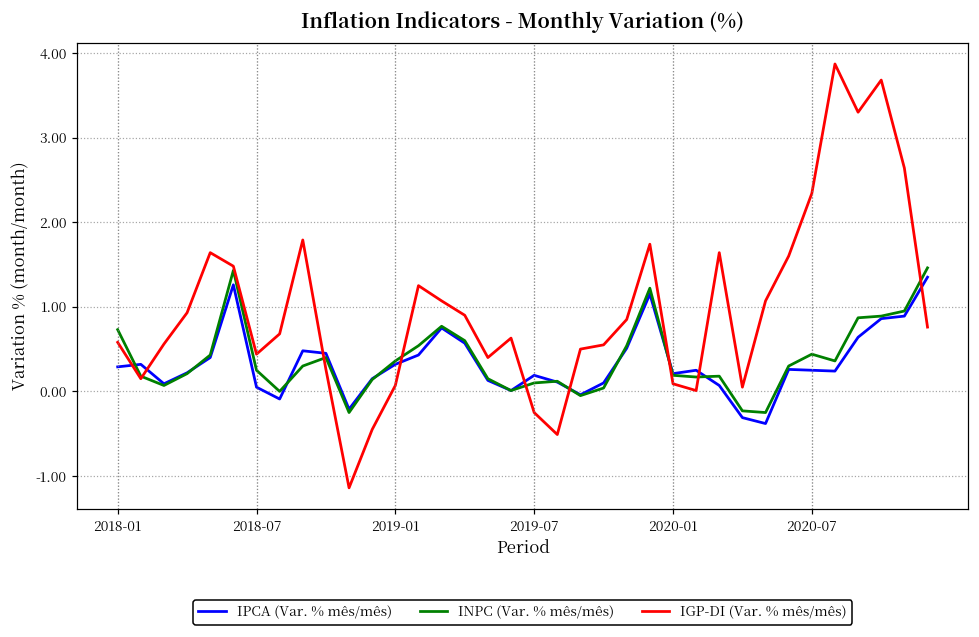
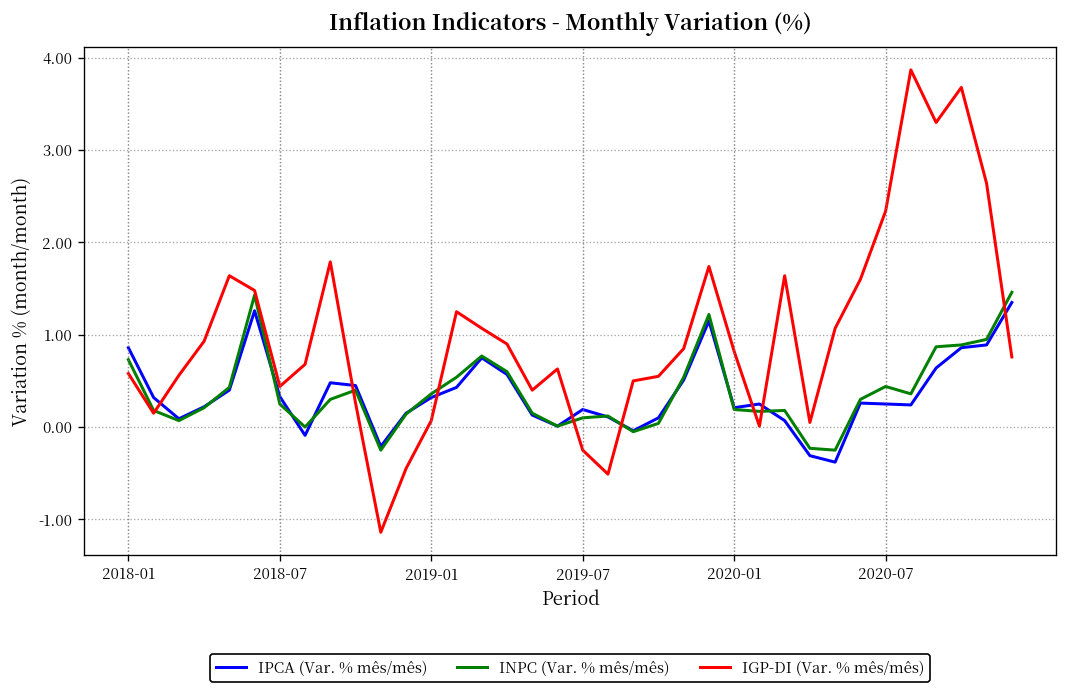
IPCA (Var. % mês/mês), 2018-01: 0.3 -> 0.9
IPCA (Var. % mês/mês), 2018-07: 0.1 -> 0.3
IGP-DI (Var. % mês/mês), 2020-01: 0.1 -> 0.8
